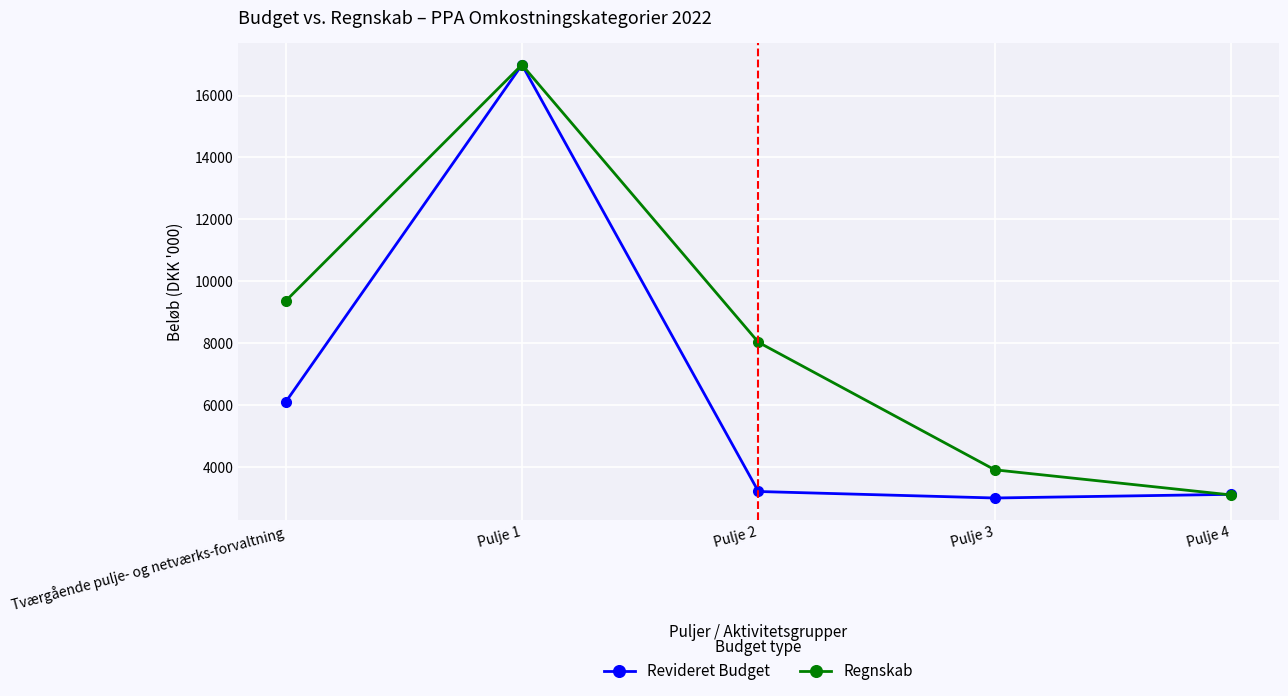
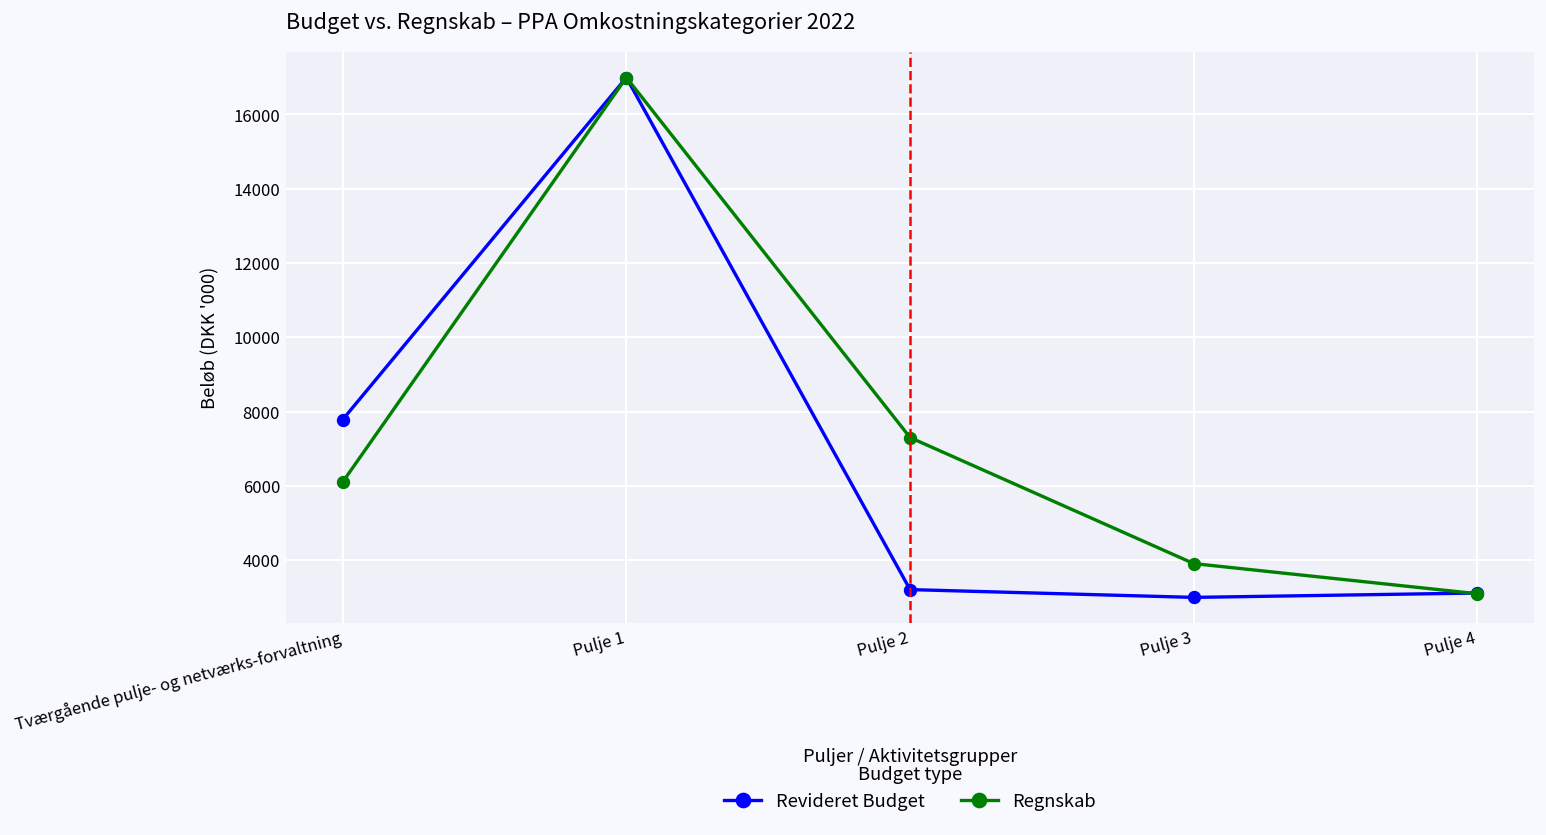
Revideret Budget, Tværgående pulje- og netværks-forvaltning: 6100 -> 7800
Regnskab, Tværgående pulje- og netværks-forvaltning: 9400 -> 6100
Regnskab, Pulje 2: 8000 -> 7300
